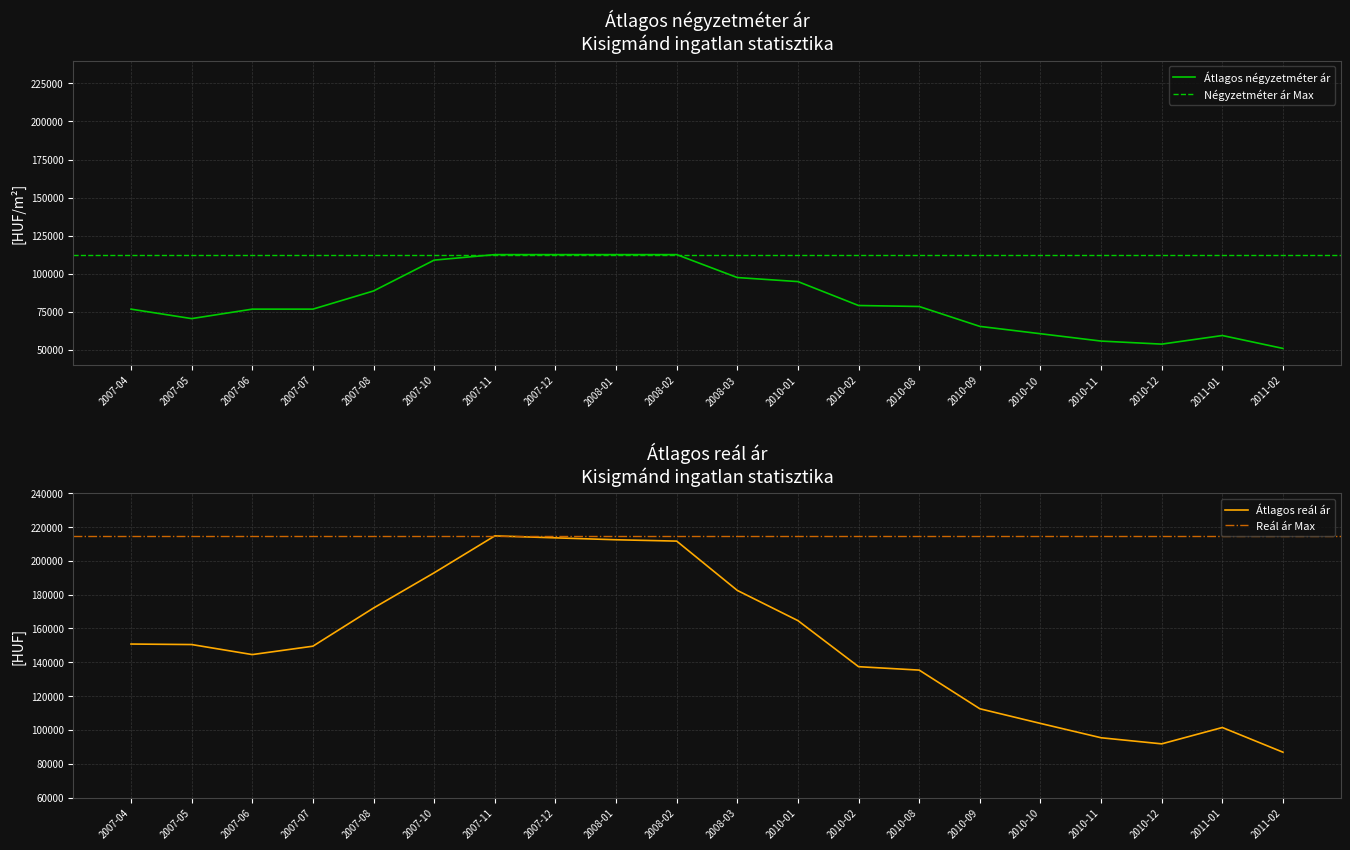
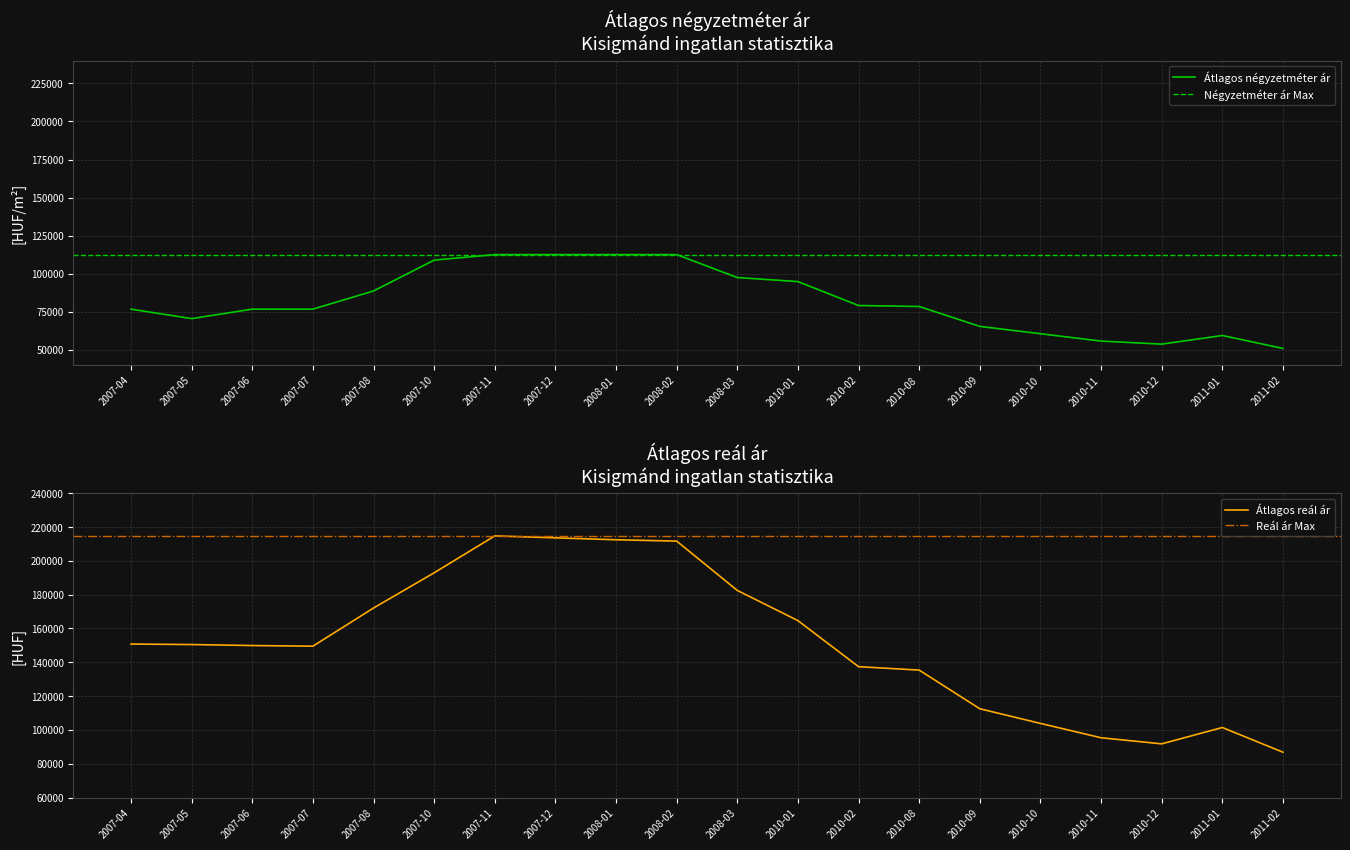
Átlagos reál ár Kisigmánd ingatlan statisztika, 2007-06: 145000 -> 150000
